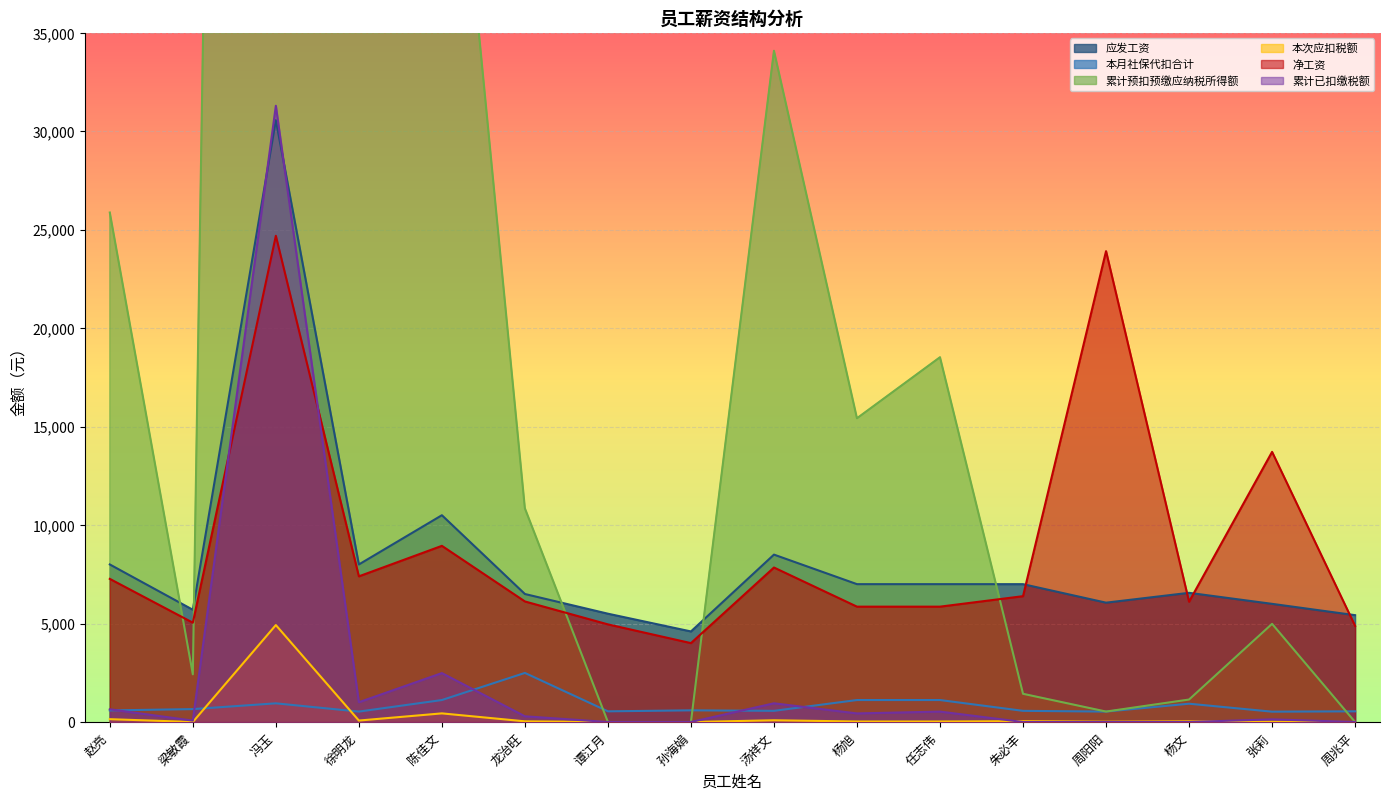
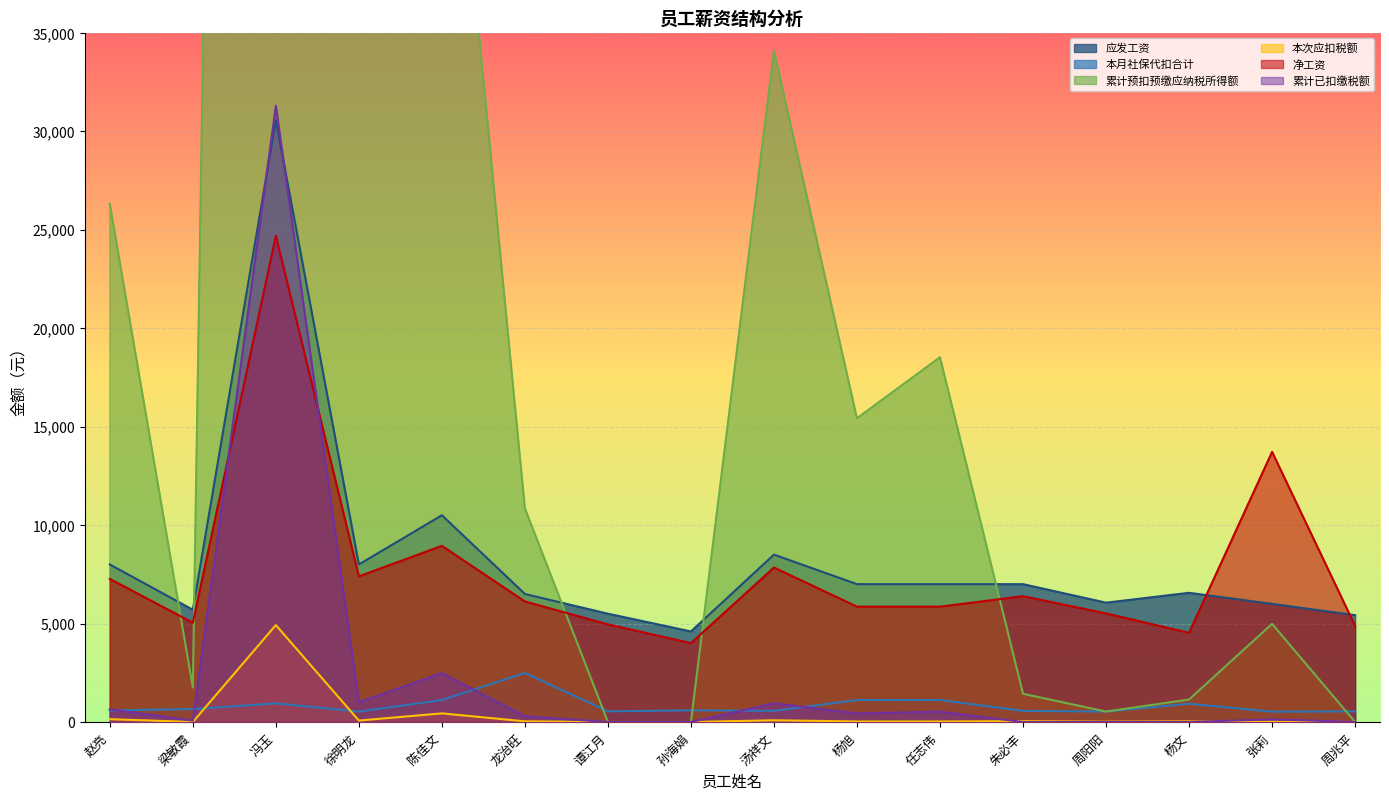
累计预扣预缴应纳税所得额, 赵亮: 25,900 -> 26,300
累计预扣预缴应纳税所得额, 梁敏霞: 2,400 -> 1,800
净工资, 周阳阳: 23,900 -> 5,500
净工资, 杨文: 6,100 -> 4,500
